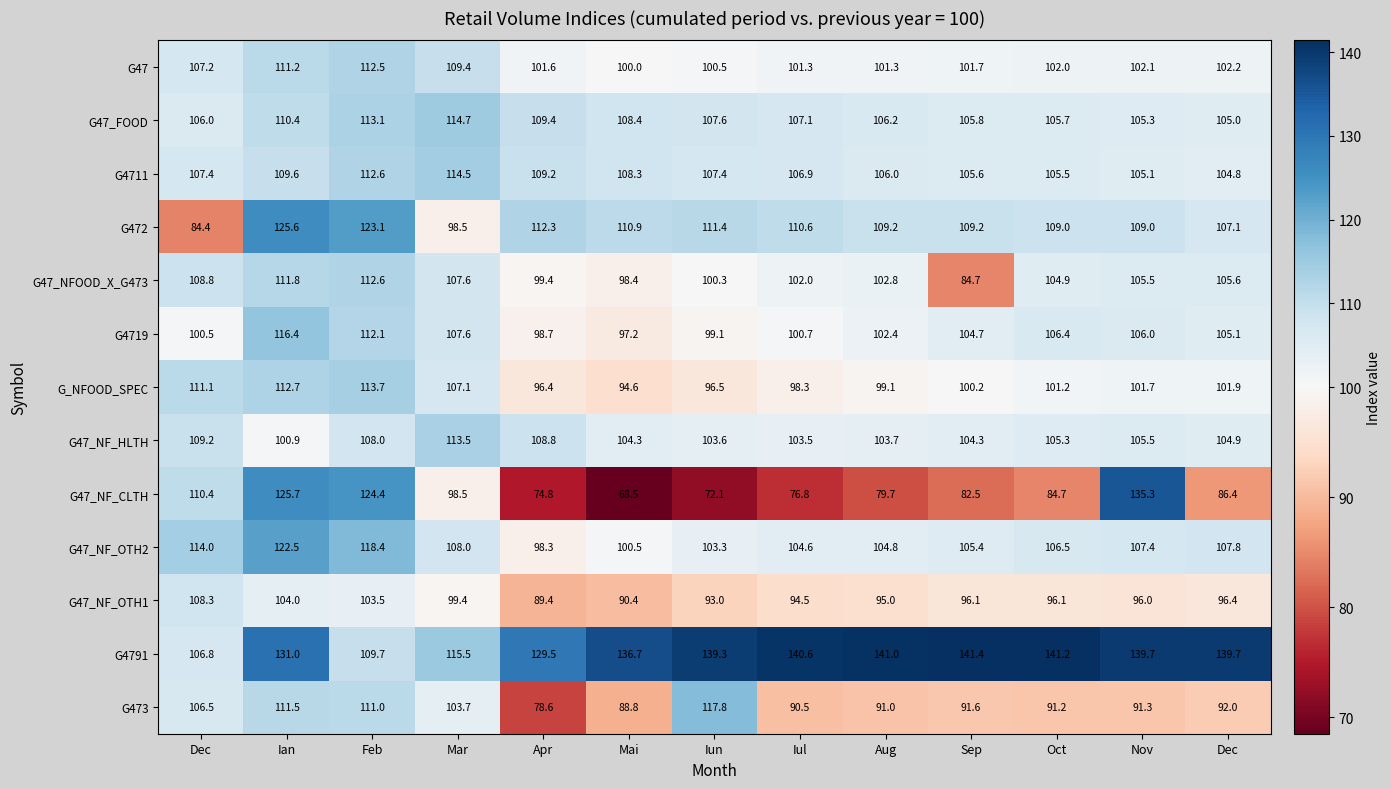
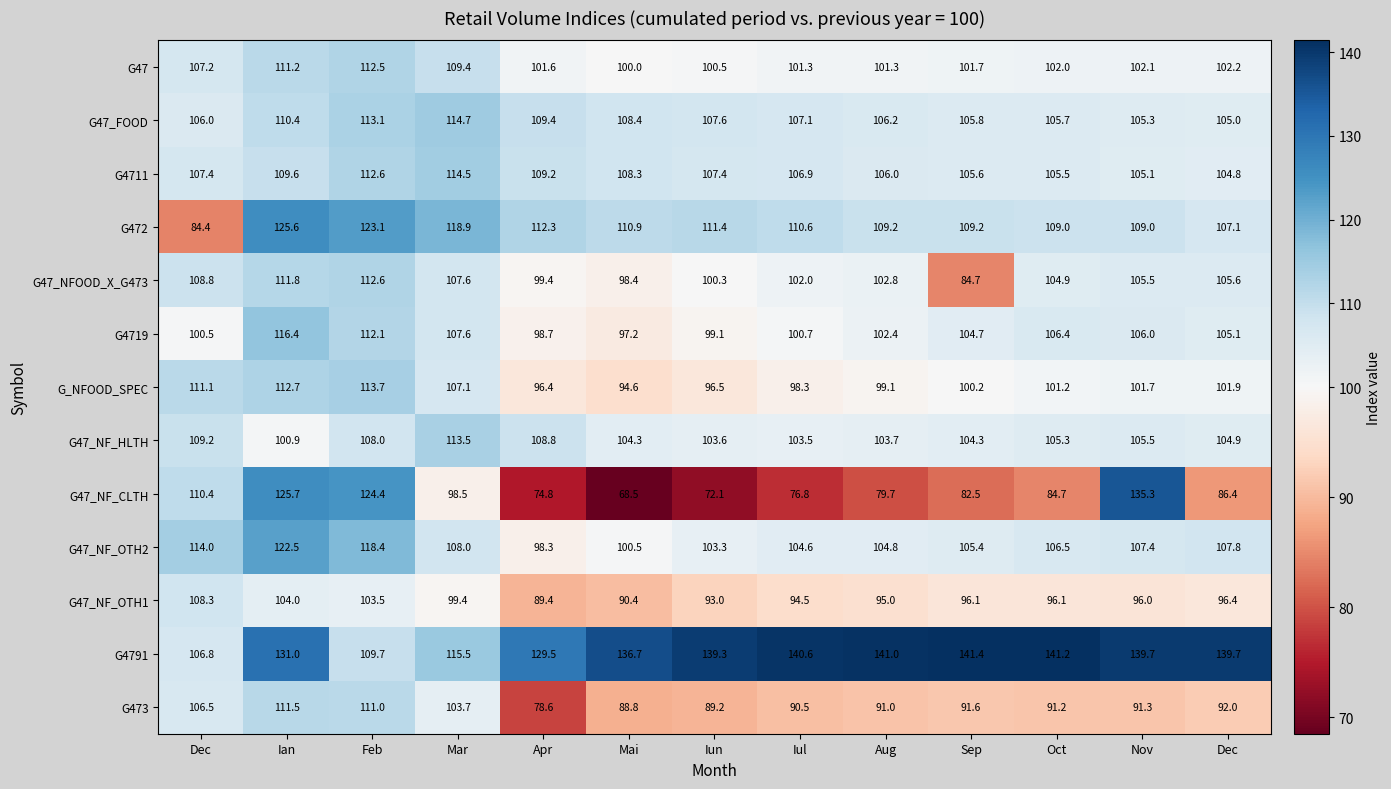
G472, Mar: 98.5 -> 118.9
G473, Iun: 117.8 -> 89.2
